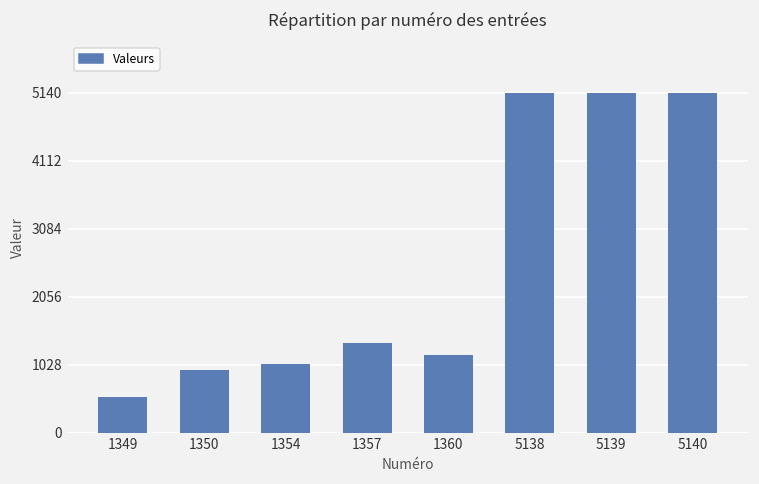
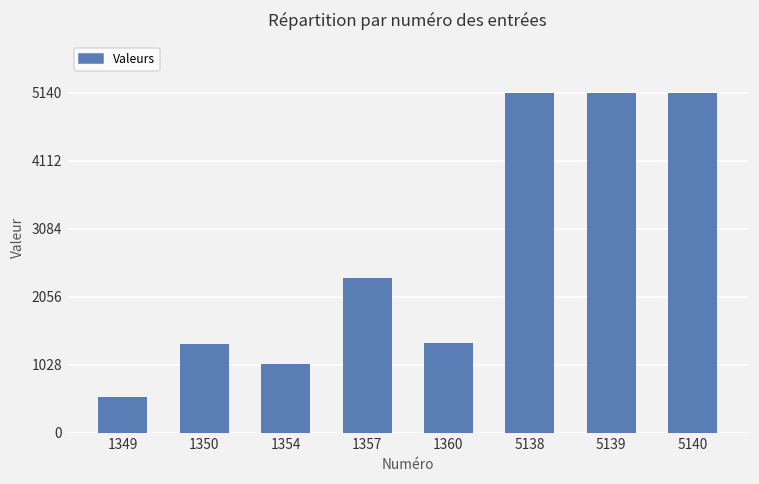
1350: 900 -> 1400
1357: 1400 -> 2300
1360: 1200 -> 1400
